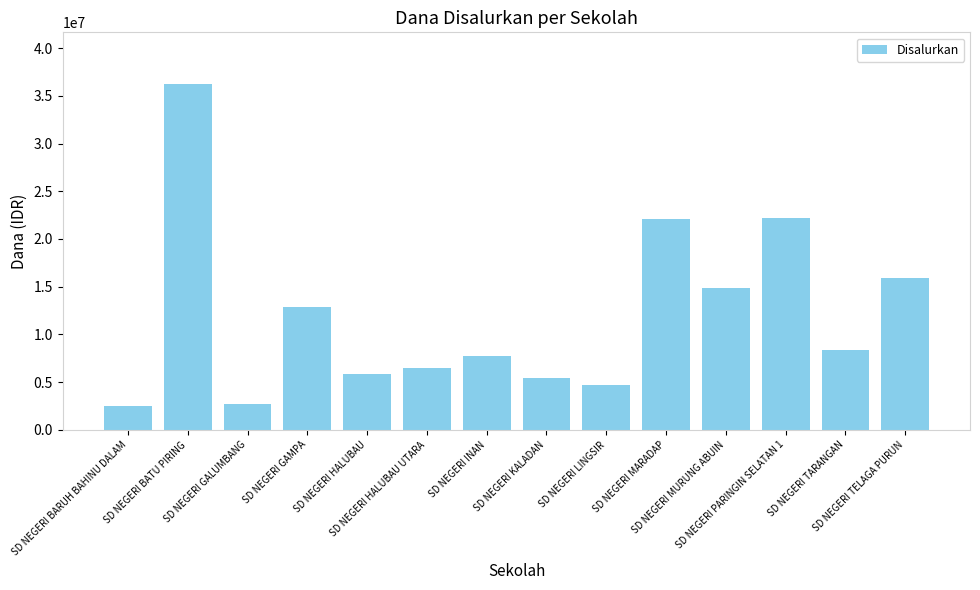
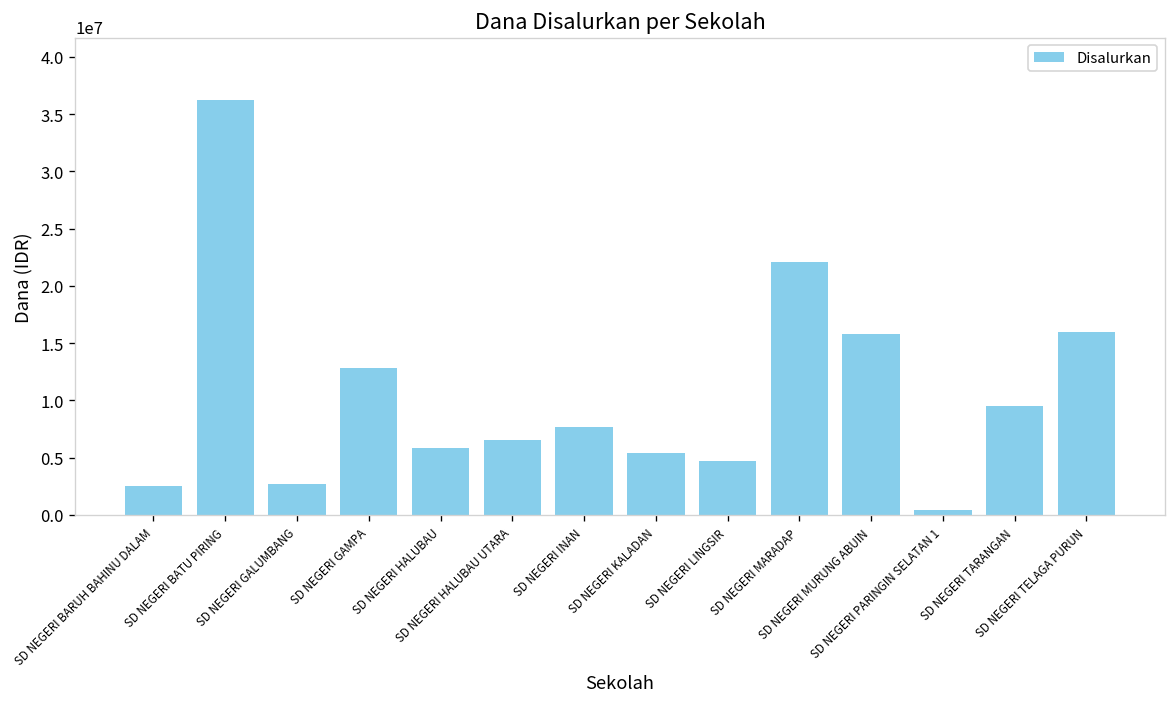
SD NEGERI MURUNG ABUIN: 15000000 -> 16000000
SD NEGERI PARINGIN SELATAN 1: 22000000 -> 0
SD NEGERI TARANGAN: 8000000 -> 9000000
